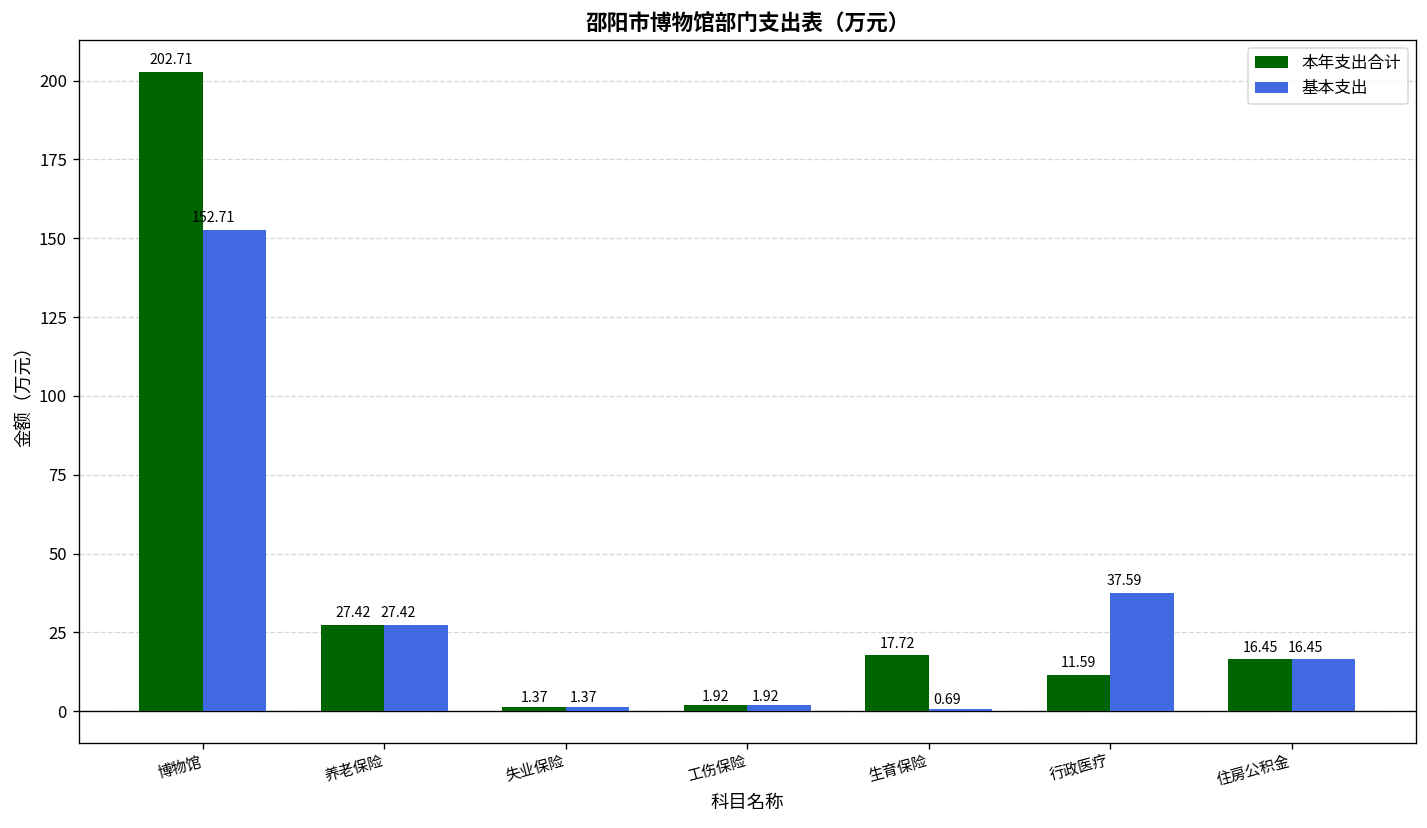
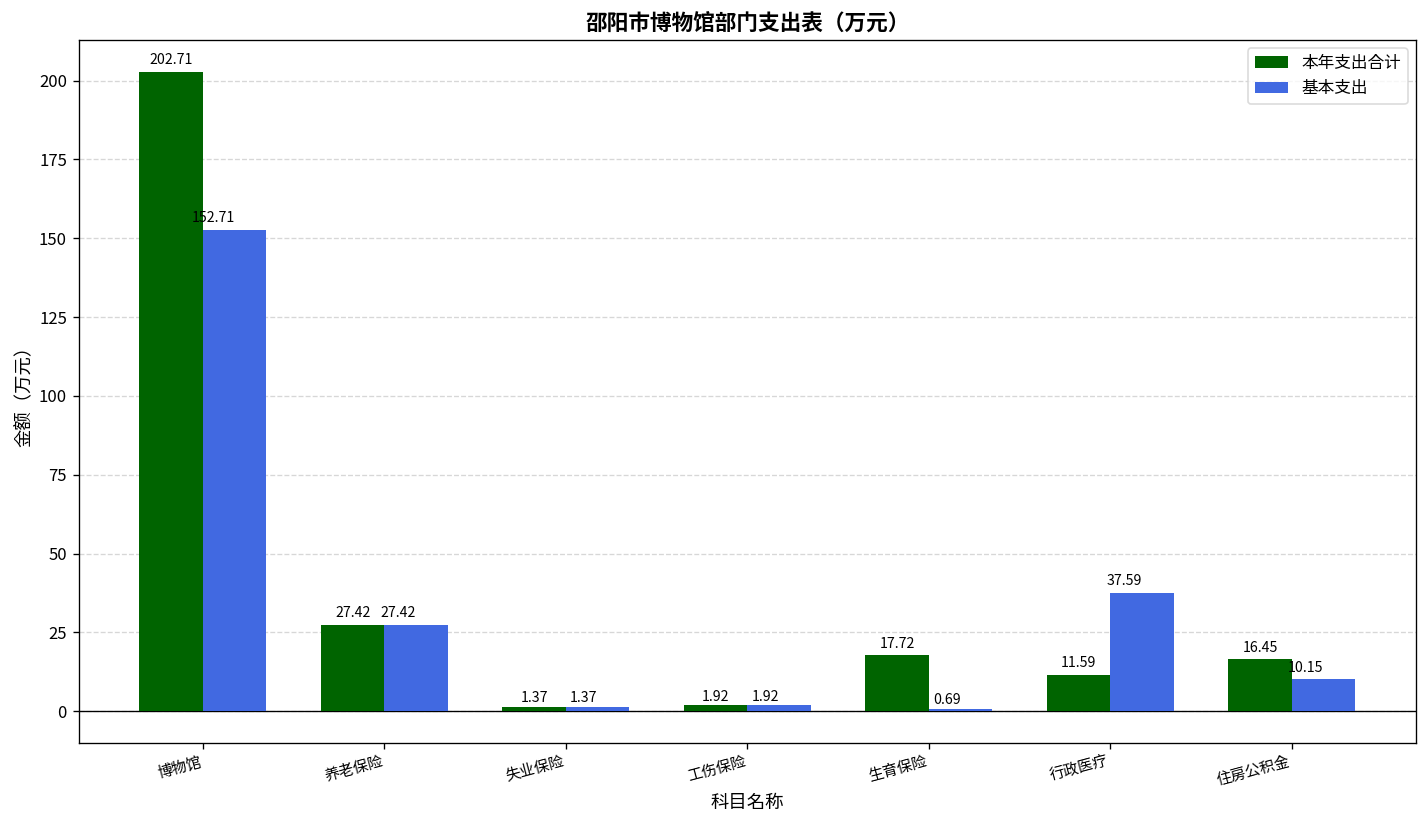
基本支出, 住房公积金: 16.45 -> 10.15
